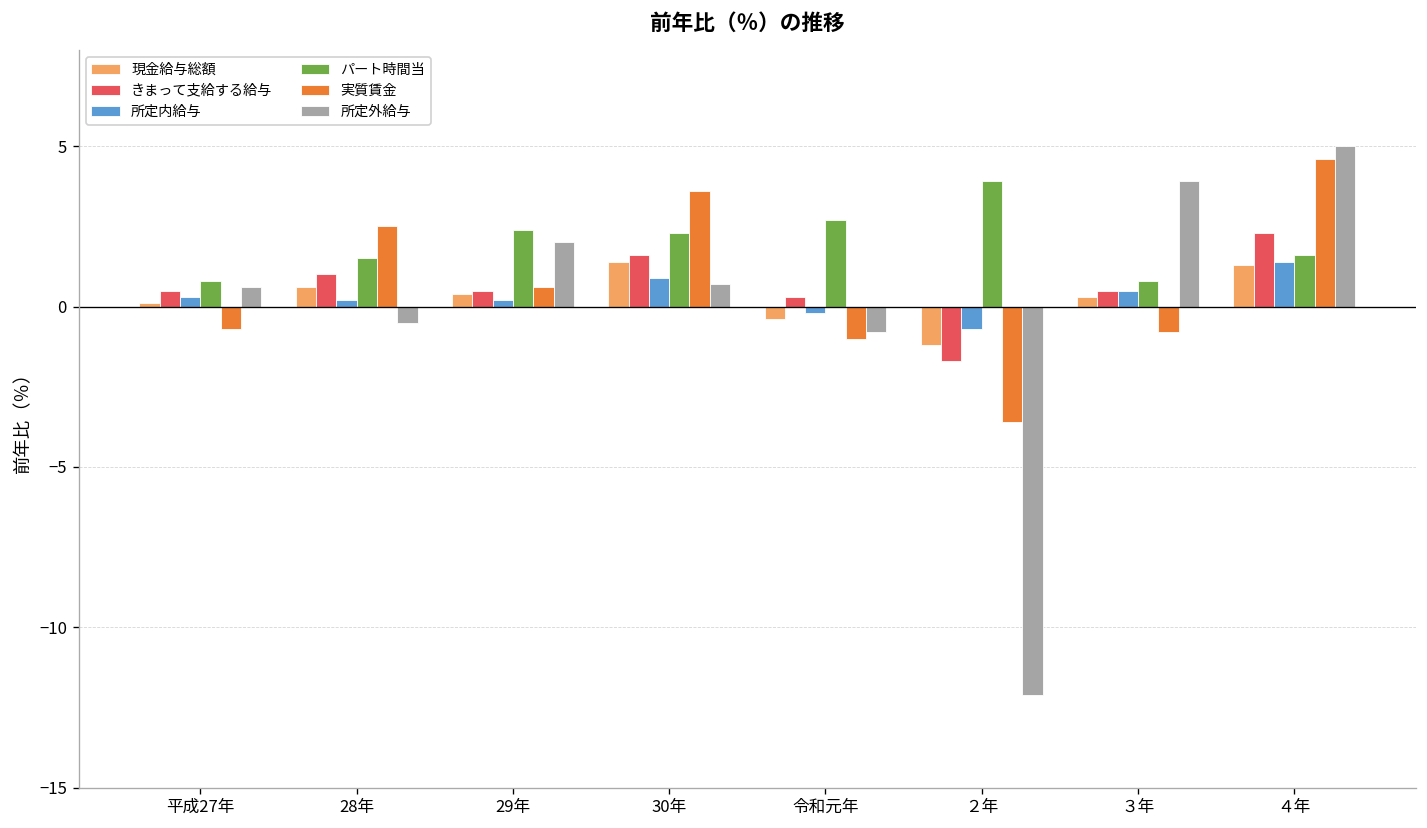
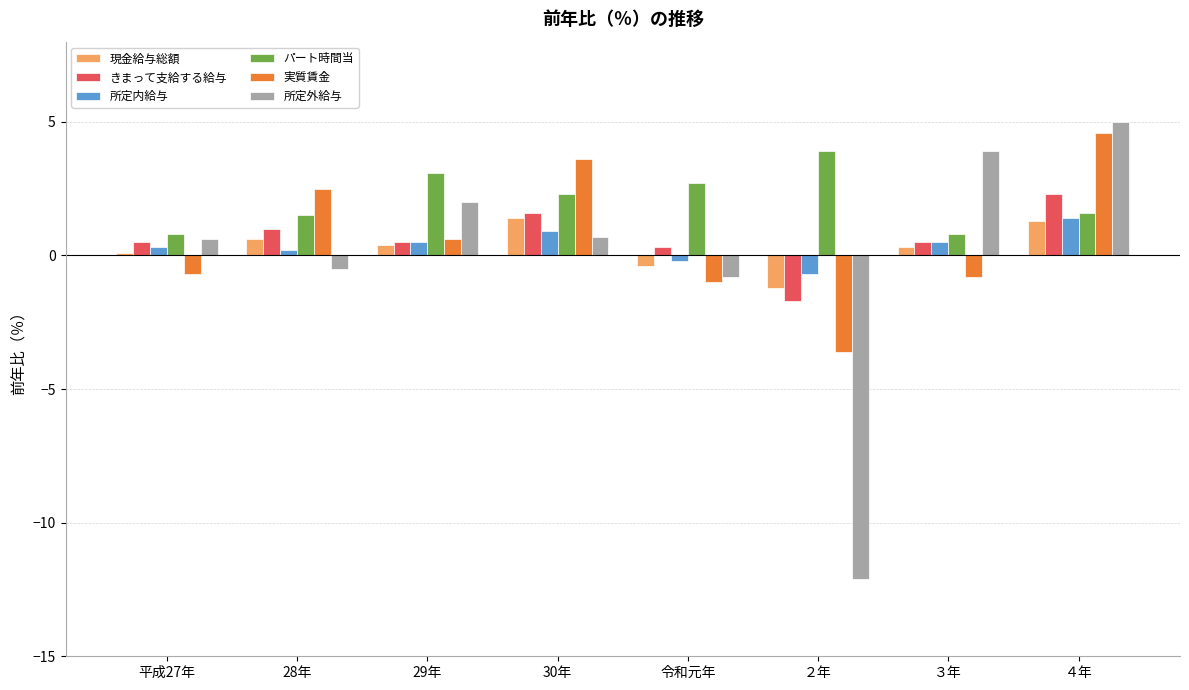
所定内給与, 29年: 0.2 -> 0.5
パート時間当, 29年: 2.4 -> 3.1
